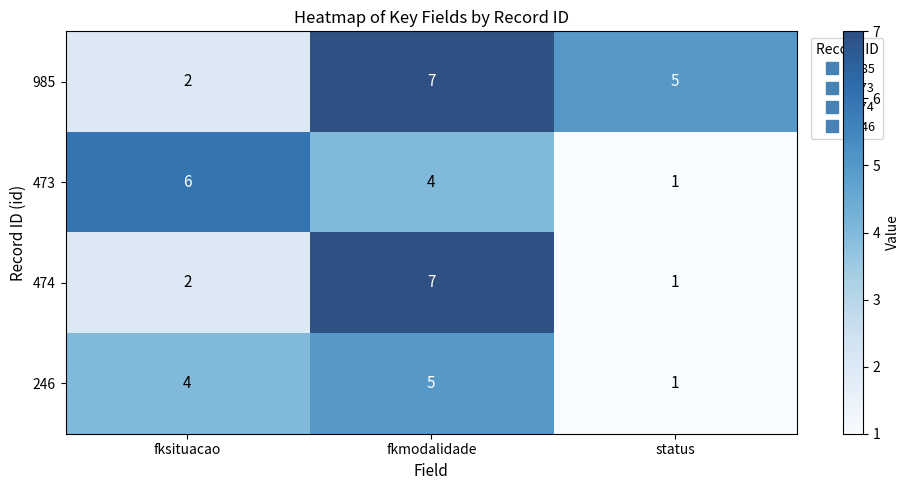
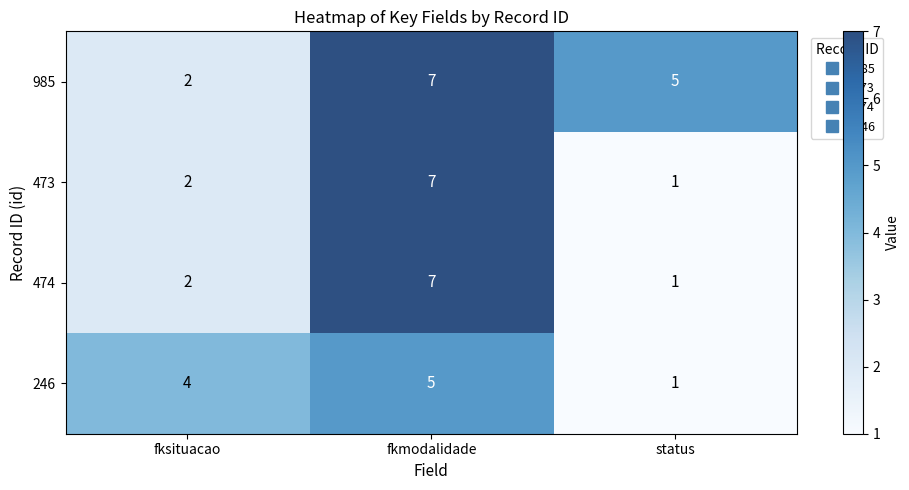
473, fksituacao: 6 -> 2
473, fkmodalidade: 4 -> 7
